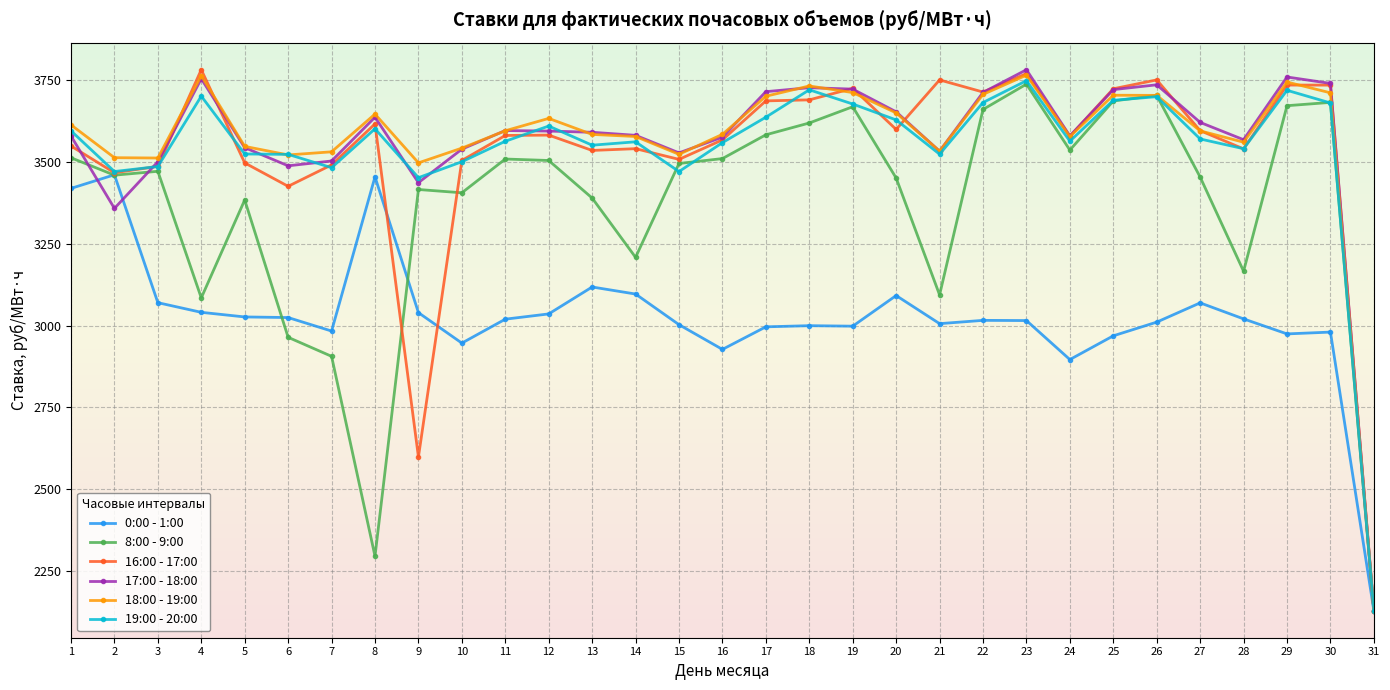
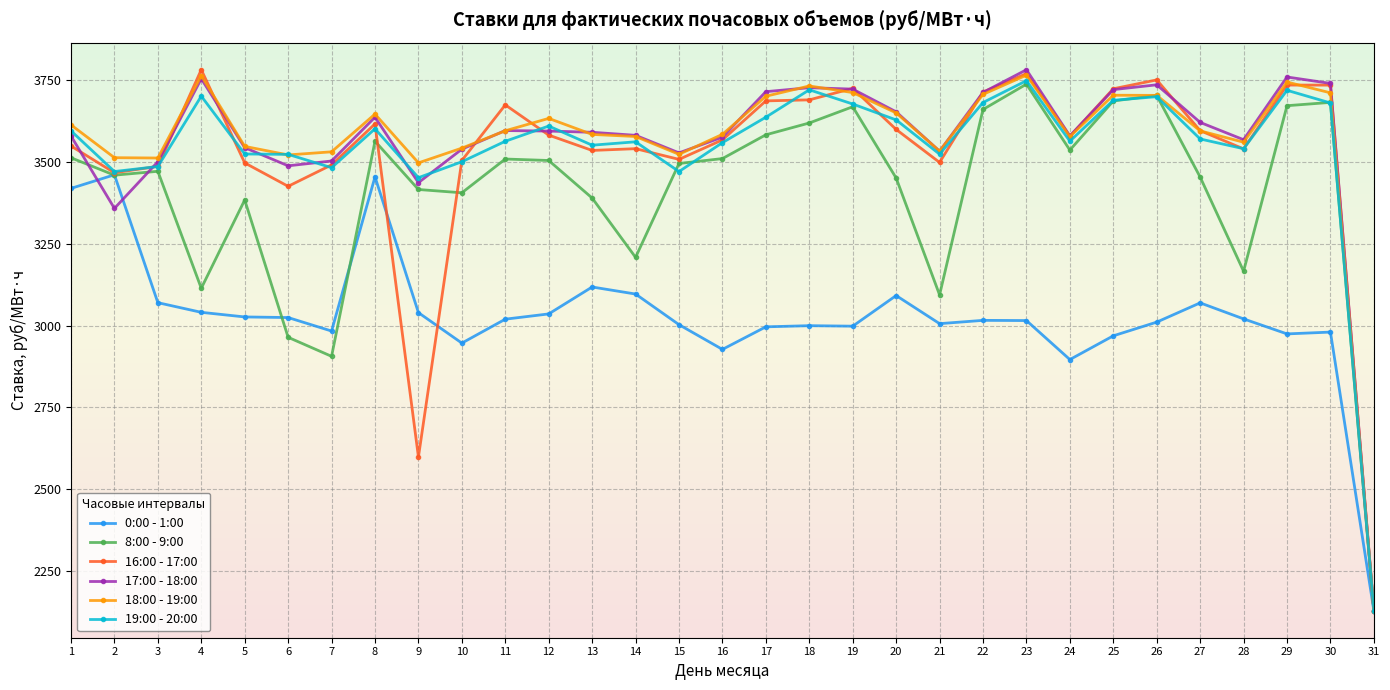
8:00 - 9:00, 4: 3080 -> 3110
8:00 - 9:00, 8: 2300 -> 3560
16:00 - 17:00, 11: 3580 -> 3670
16:00 - 17:00, 21: 3750 -> 3500
